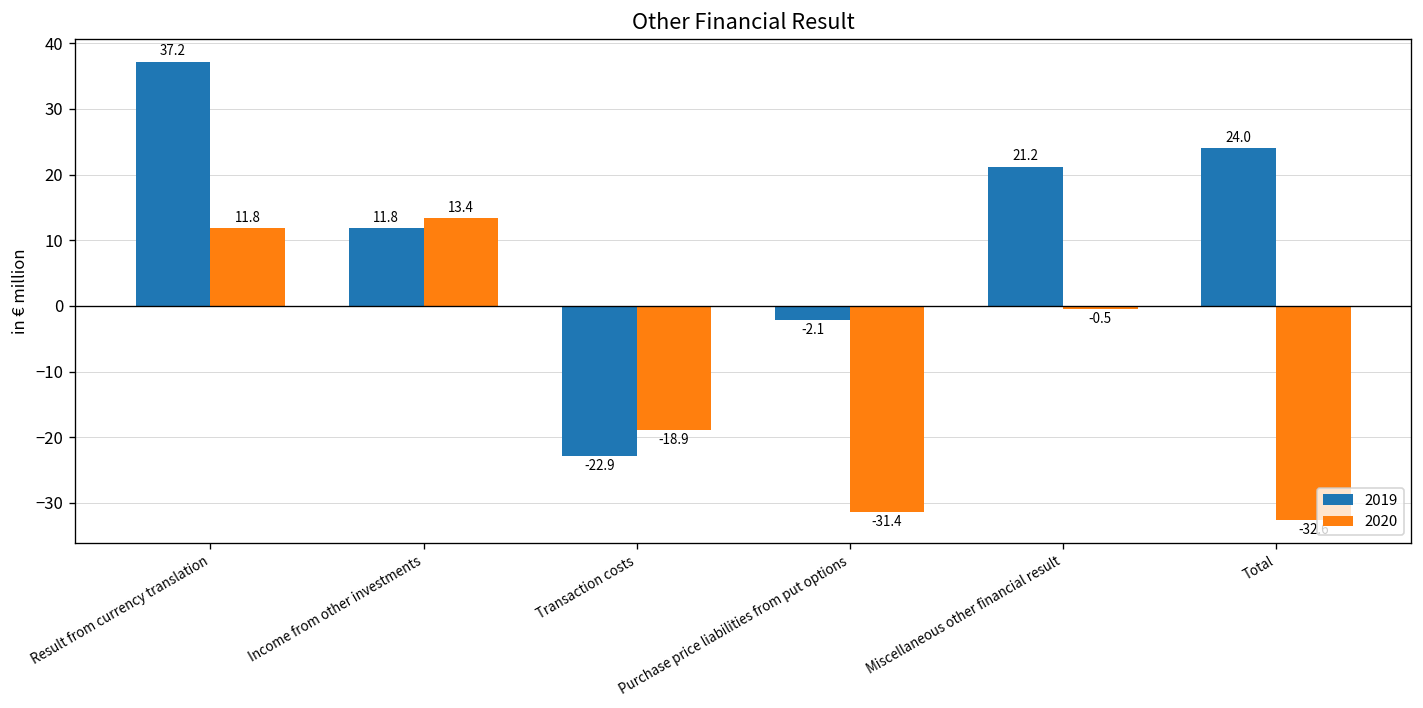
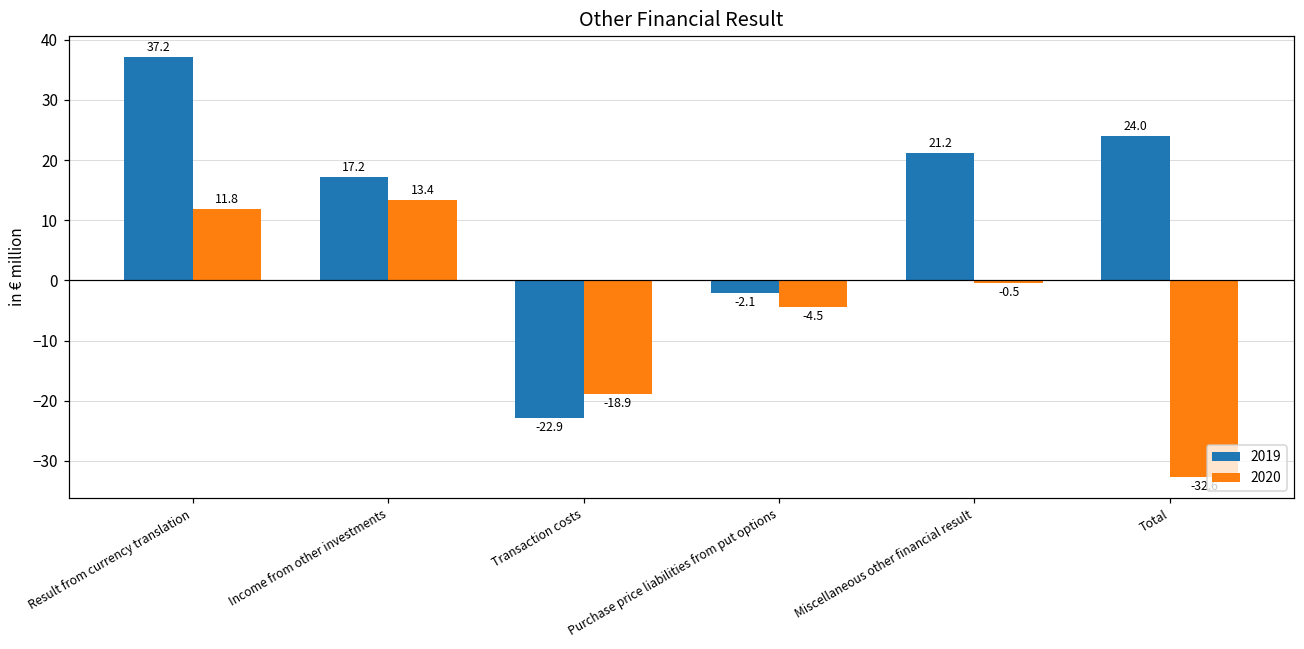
2019, Income from other investments: 11.8 -> 17.2
2020, Purchase price liabilities from put options: -31.4 -> -4.5
